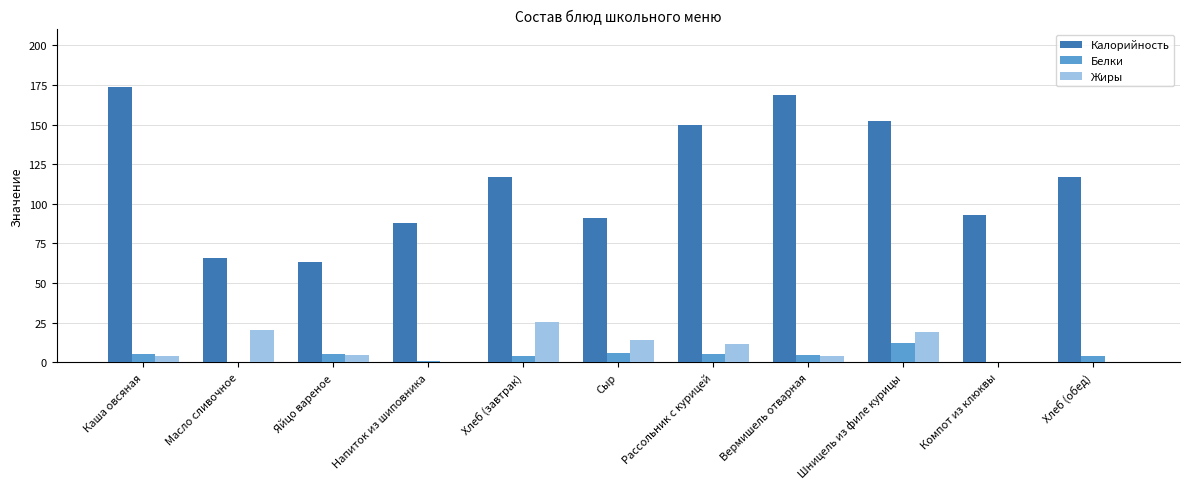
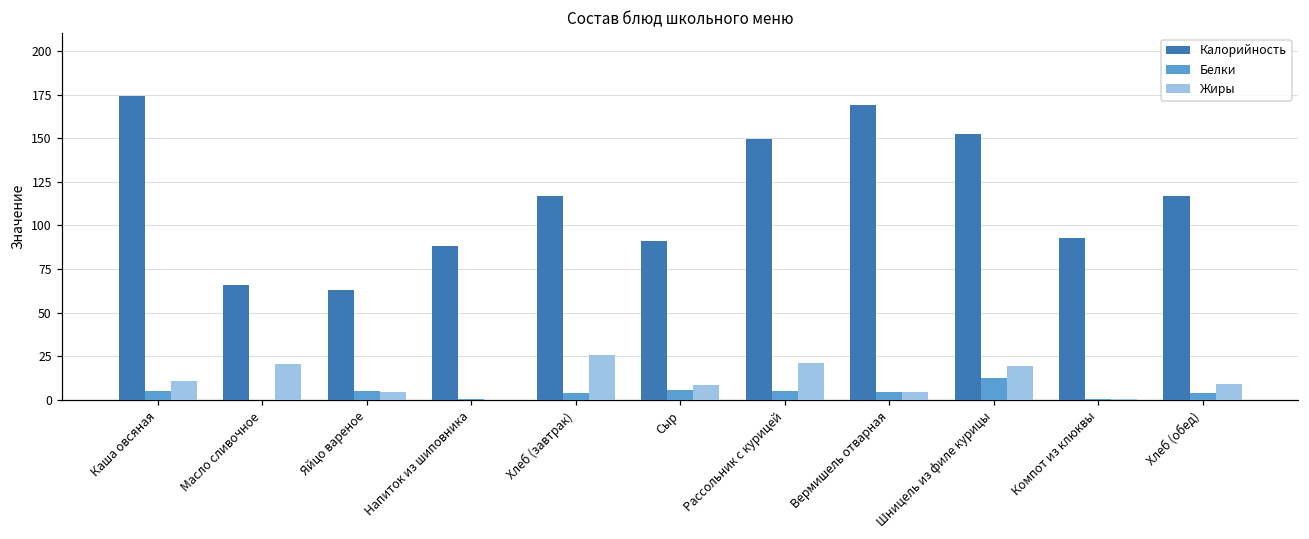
Жиры, Каша овсяная: 4 -> 11
Жиры, Сыр: 14 -> 8
Жиры, Рассольник с курицей: 11 -> 21
Жиры, Хлеб (обед): 0 -> 9
